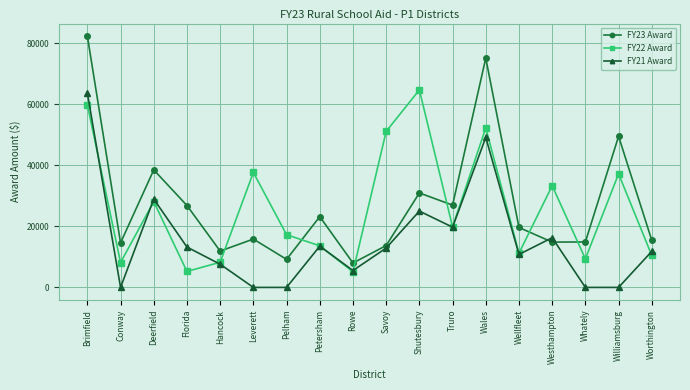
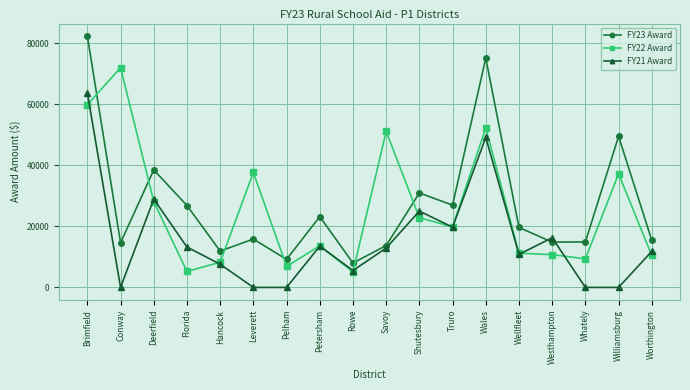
FY22 Award, Conway: 8000 -> 72000
FY22 Award, Pelham: 17000 -> 7000
FY22 Award, Shutesbury: 65000 -> 23000
FY22 Award, Westhampton: 33000 -> 11000
